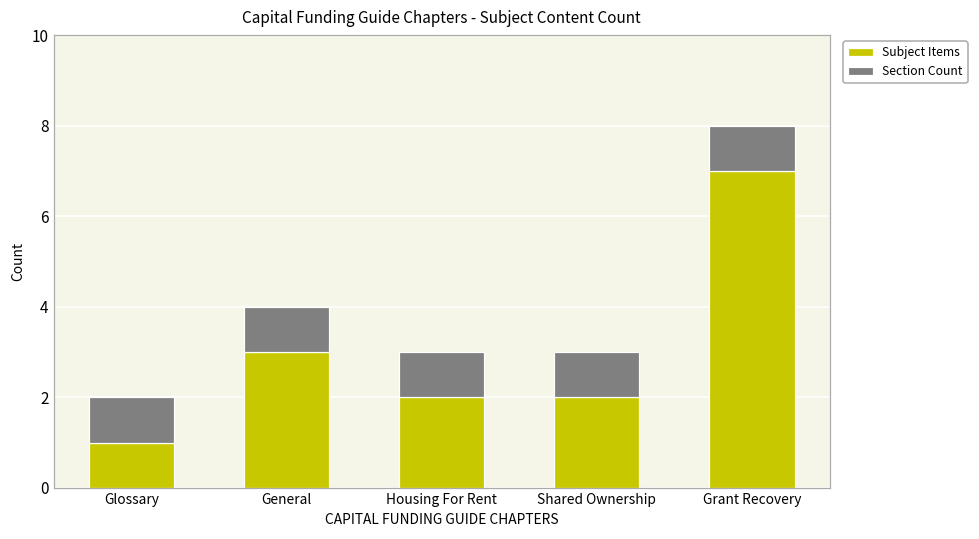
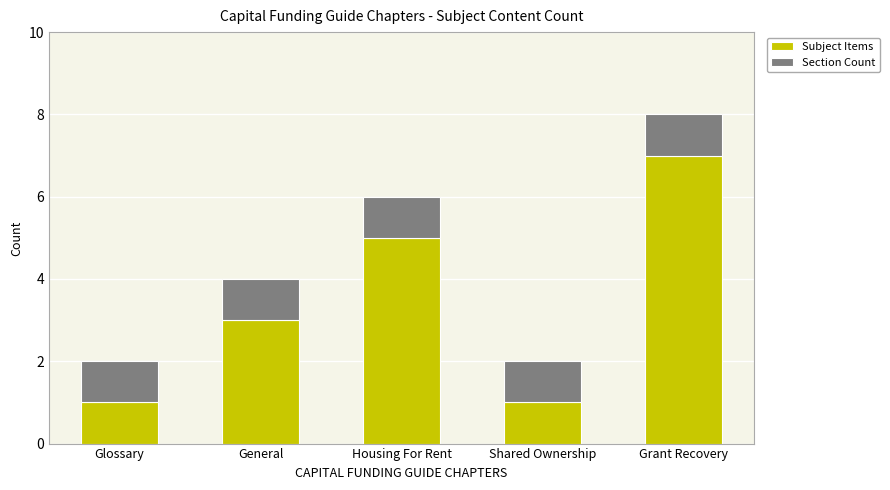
Subject Items, Housing For Rent: 2 -> 5
Subject Items, Shared Ownership: 2 -> 1
